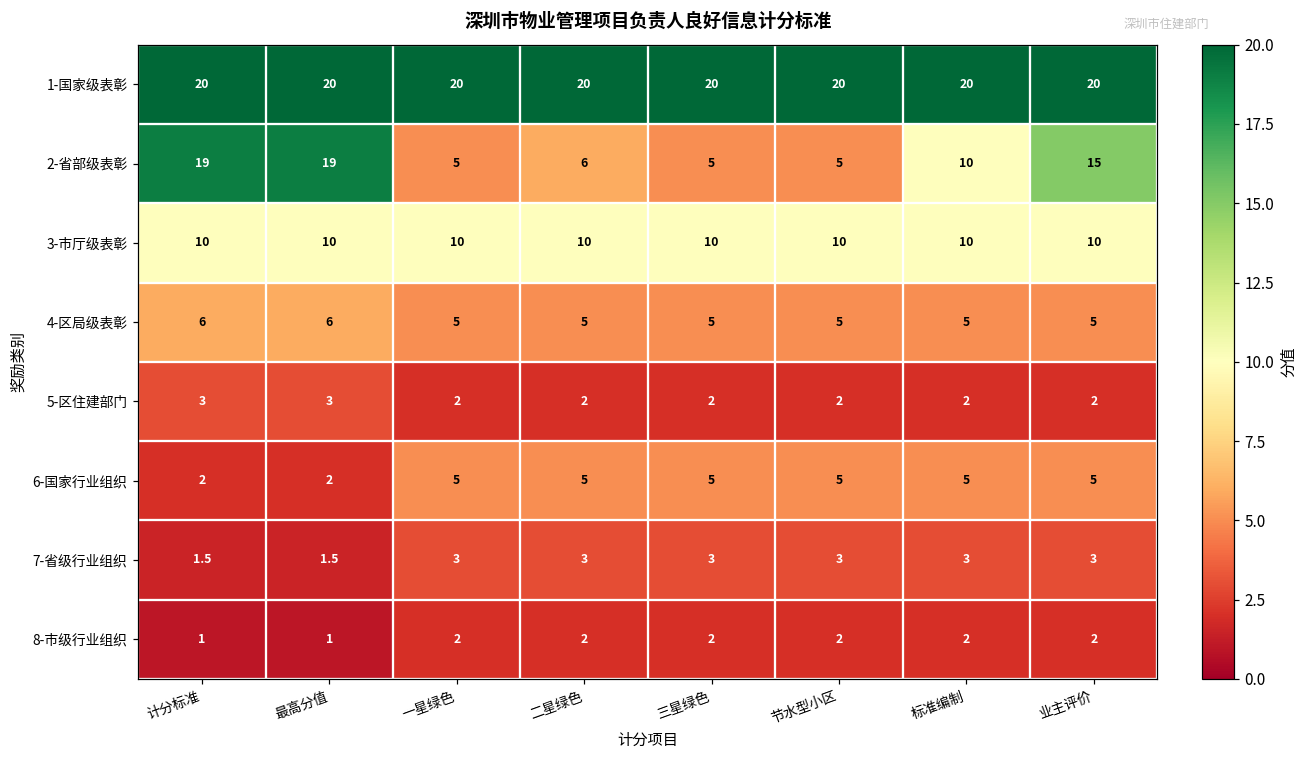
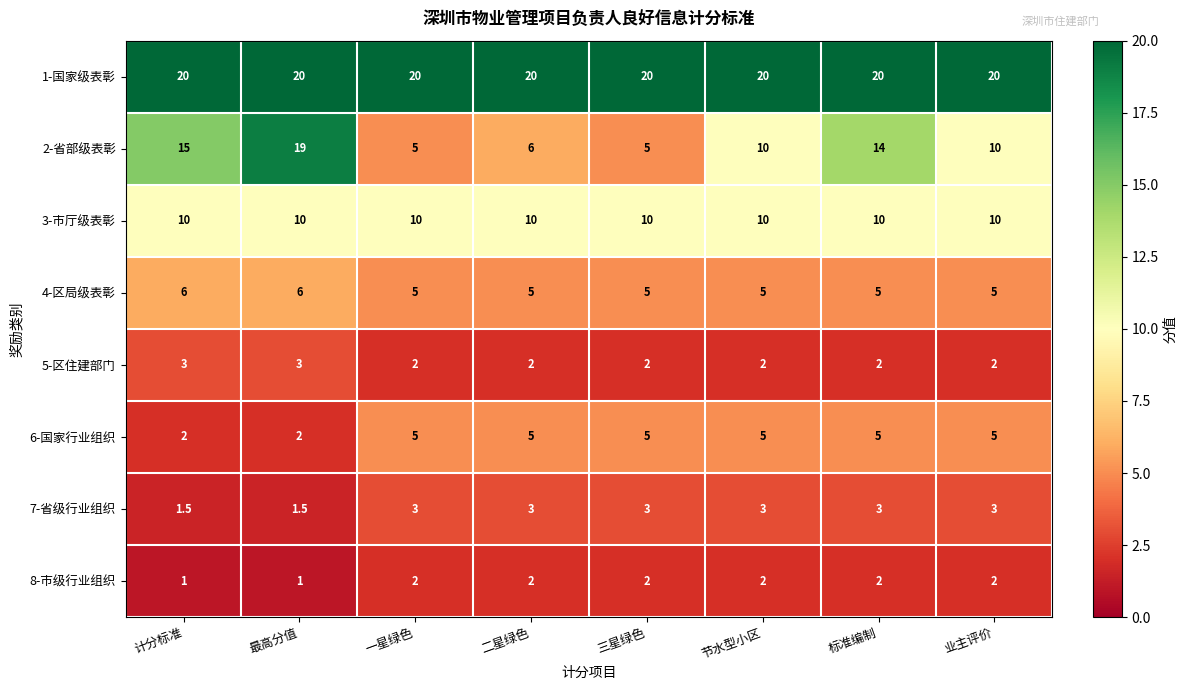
2-省部级表彰, 计分标准: 19 -> 15
2-省部级表彰, 节水型小区: 5 -> 10
2-省部级表彰, 标准编制: 10 -> 14
2-省部级表彰, 业主评价: 15 -> 10
